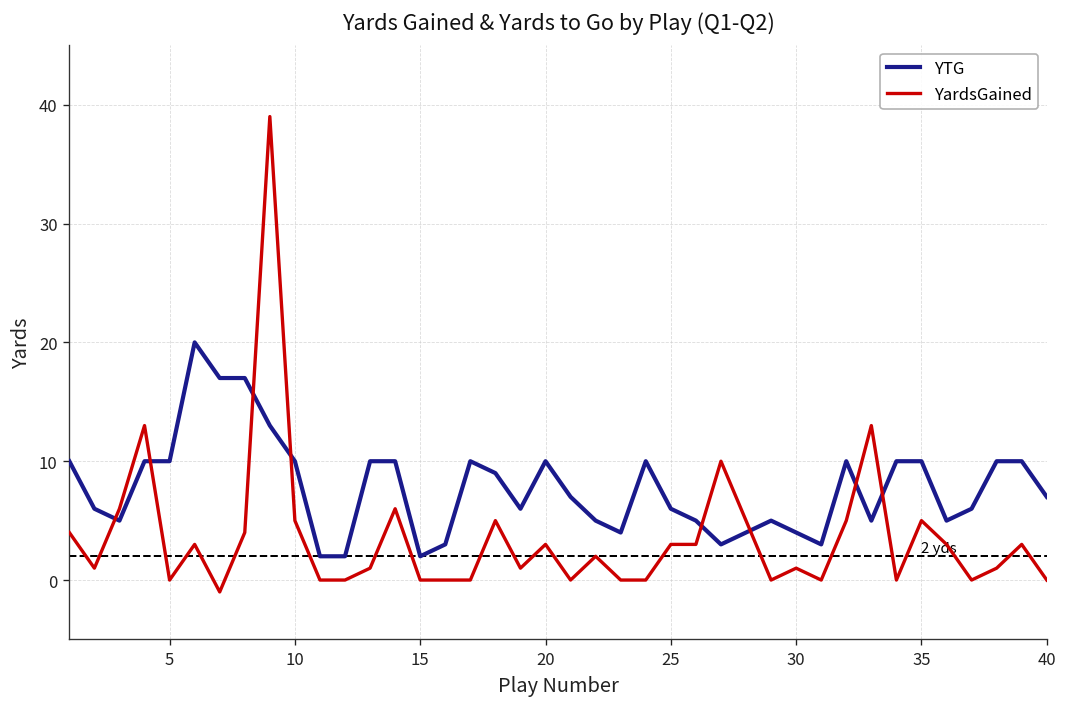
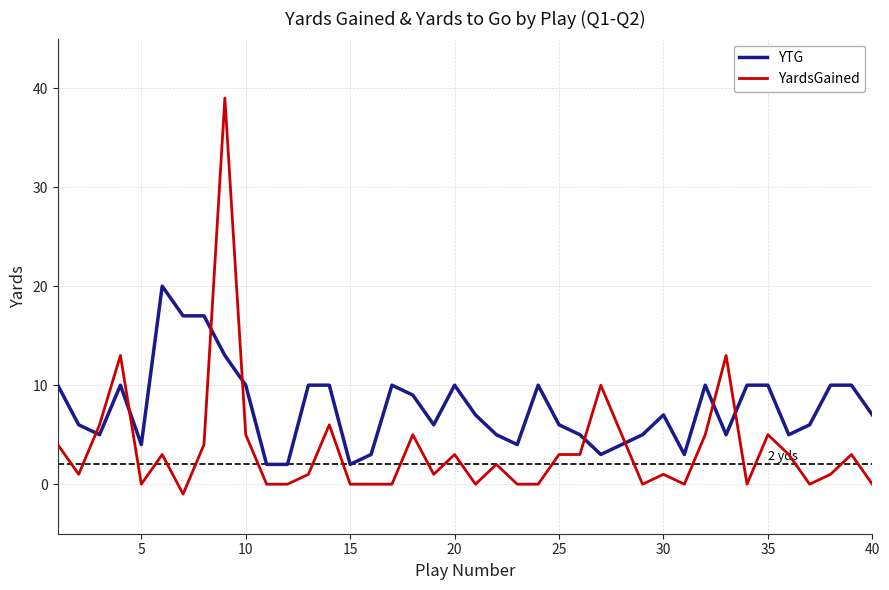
YTG, 5: 10 -> 4
YTG, 30: 4 -> 7
